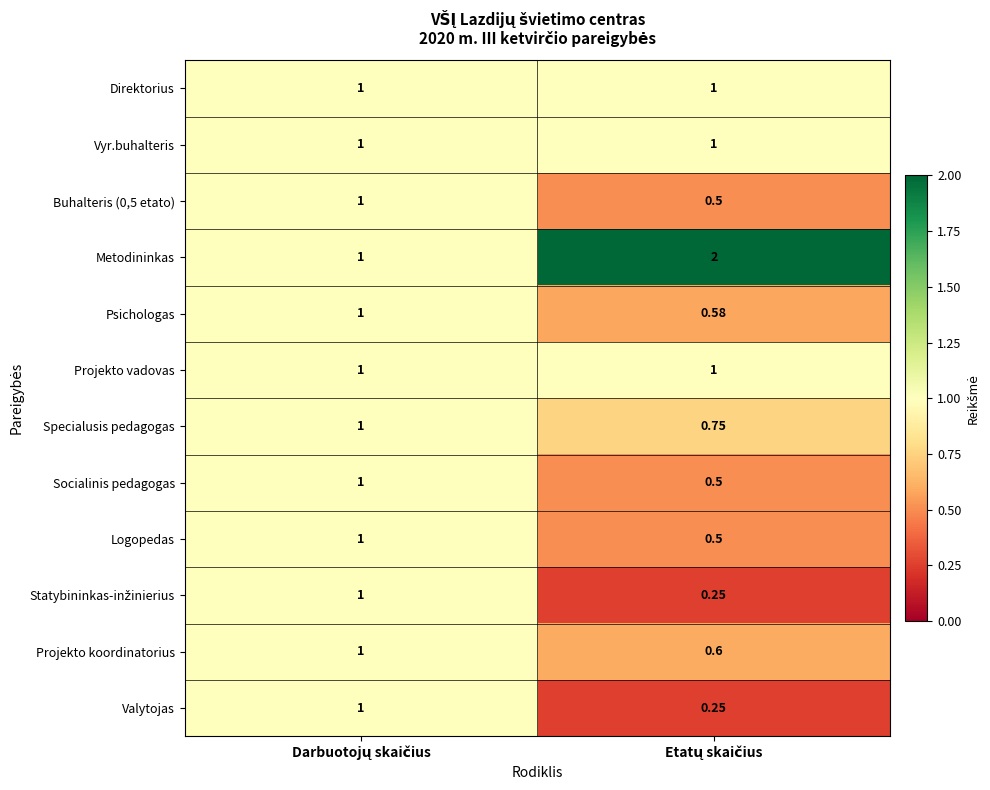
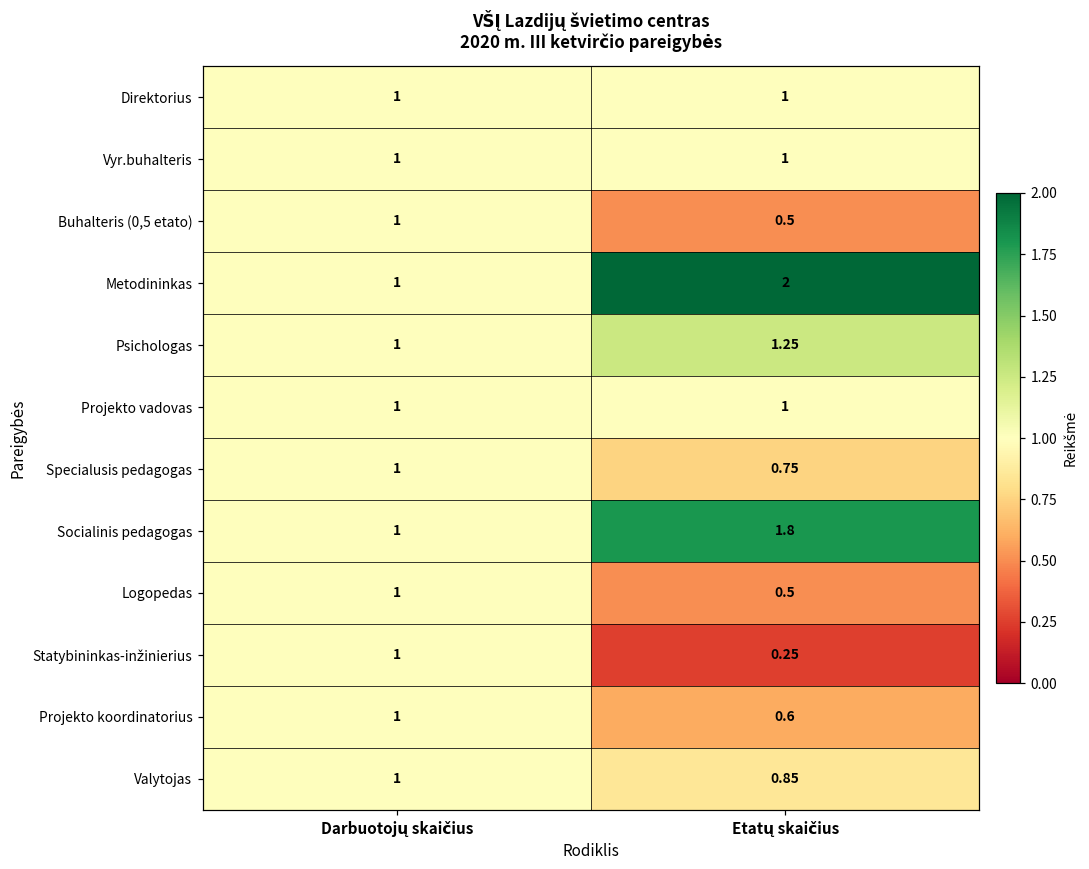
Psichologas, Etatų skaičius: 0.58 -> 1.25
Socialinis pedagogas, Etatų skaičius: 0.5 -> 1.8
Valytojas, Etatų skaičius: 0.25 -> 0.85
